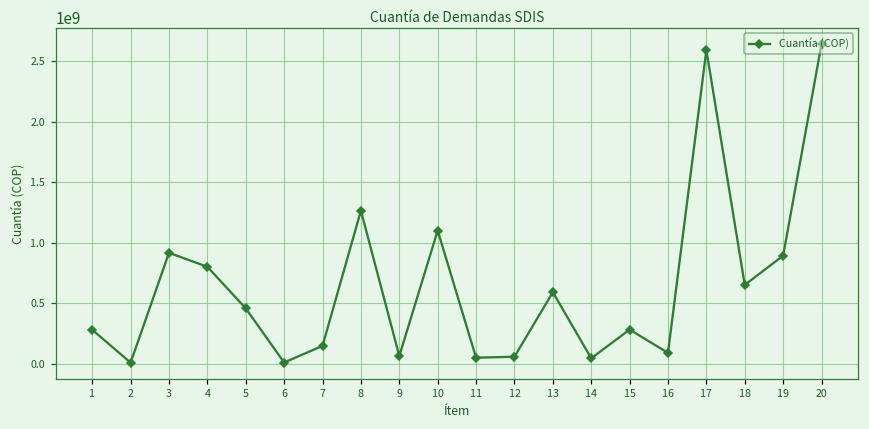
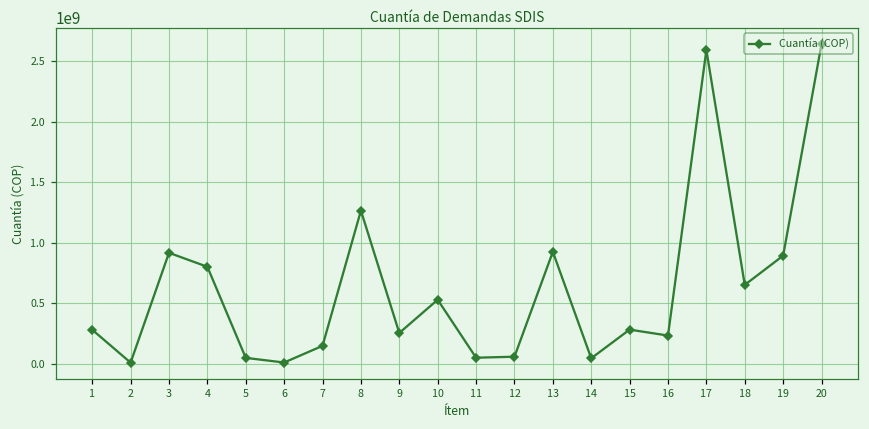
5: 460000000 -> 50000000
9: 60000000 -> 250000000
10: 1100000000 -> 530000000
13: 590000000 -> 920000000
16: 90000000 -> 230000000
